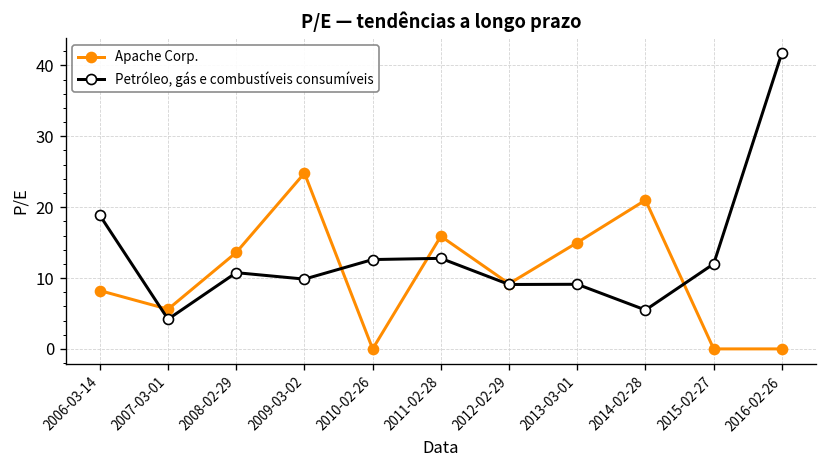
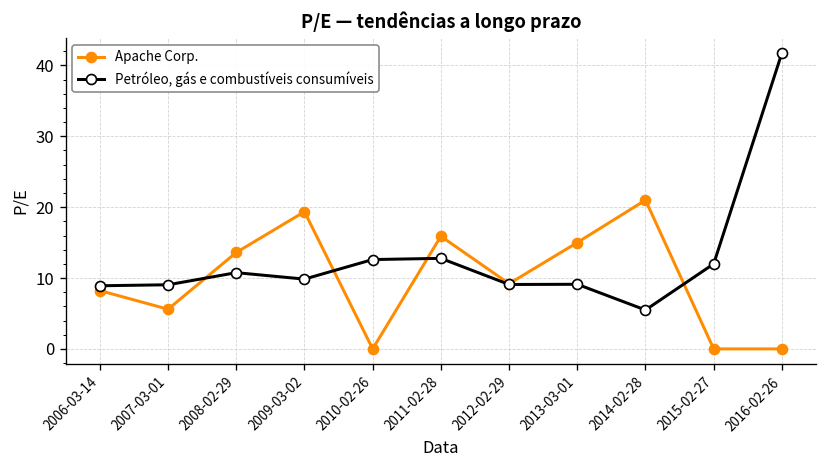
Petróleo, gás e combustíveis consumíveis, 2006-03-14: 19 -> 9
Petróleo, gás e combustíveis consumíveis, 2007-03-01: 4 -> 9
Apache Corp., 2009-03-02: 25 -> 19
